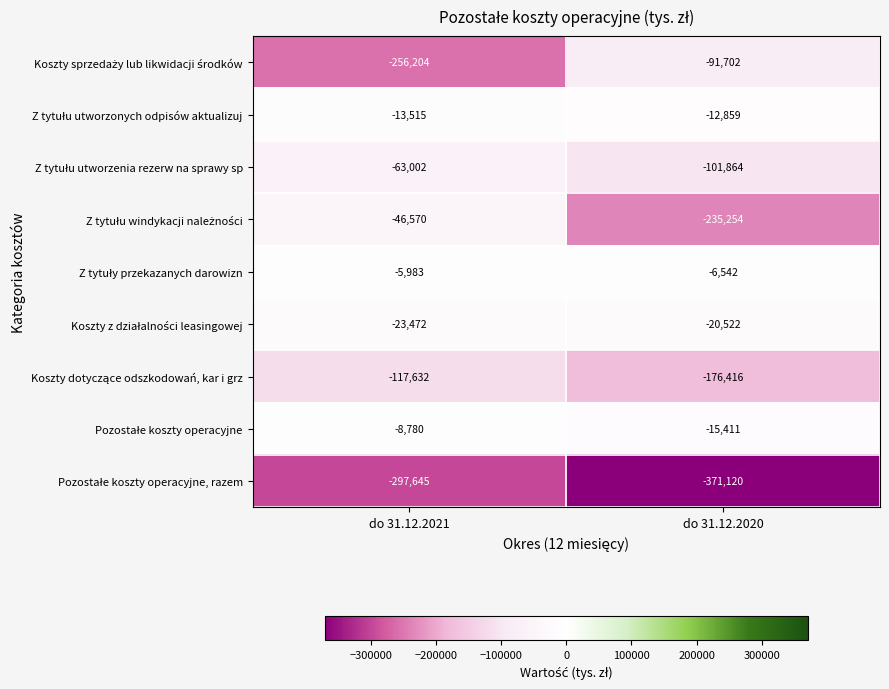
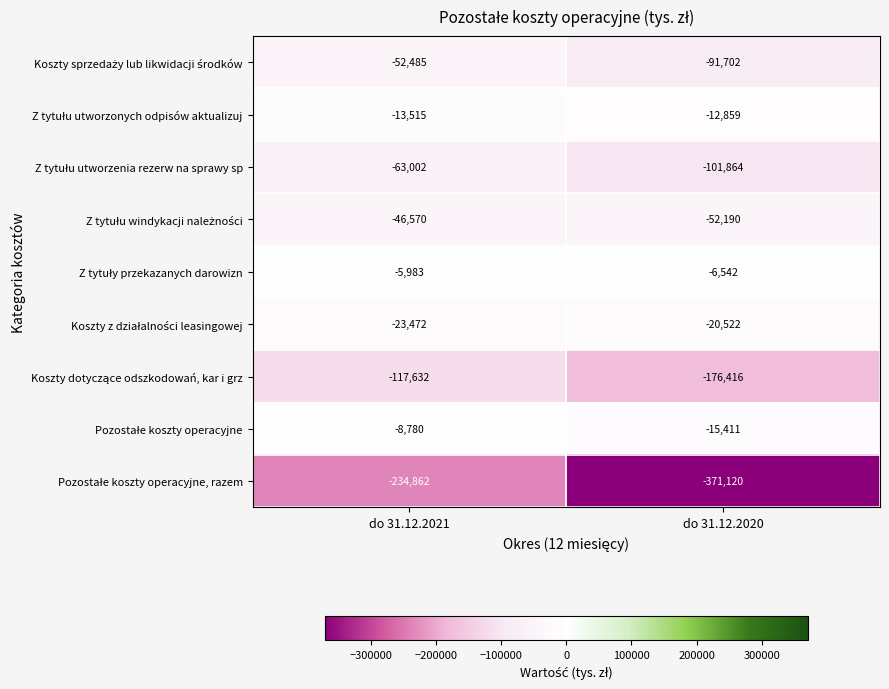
Koszty sprzedaży lub likwidacji środków, do 31.12.2021: -256,204 -> -52,485
Z tytułu windykacji należności, do 31.12.2020: -235,254 -> -52,190
Pozostałe koszty operacyjne, razem, do 31.12.2021: -297,645 -> -234,862
